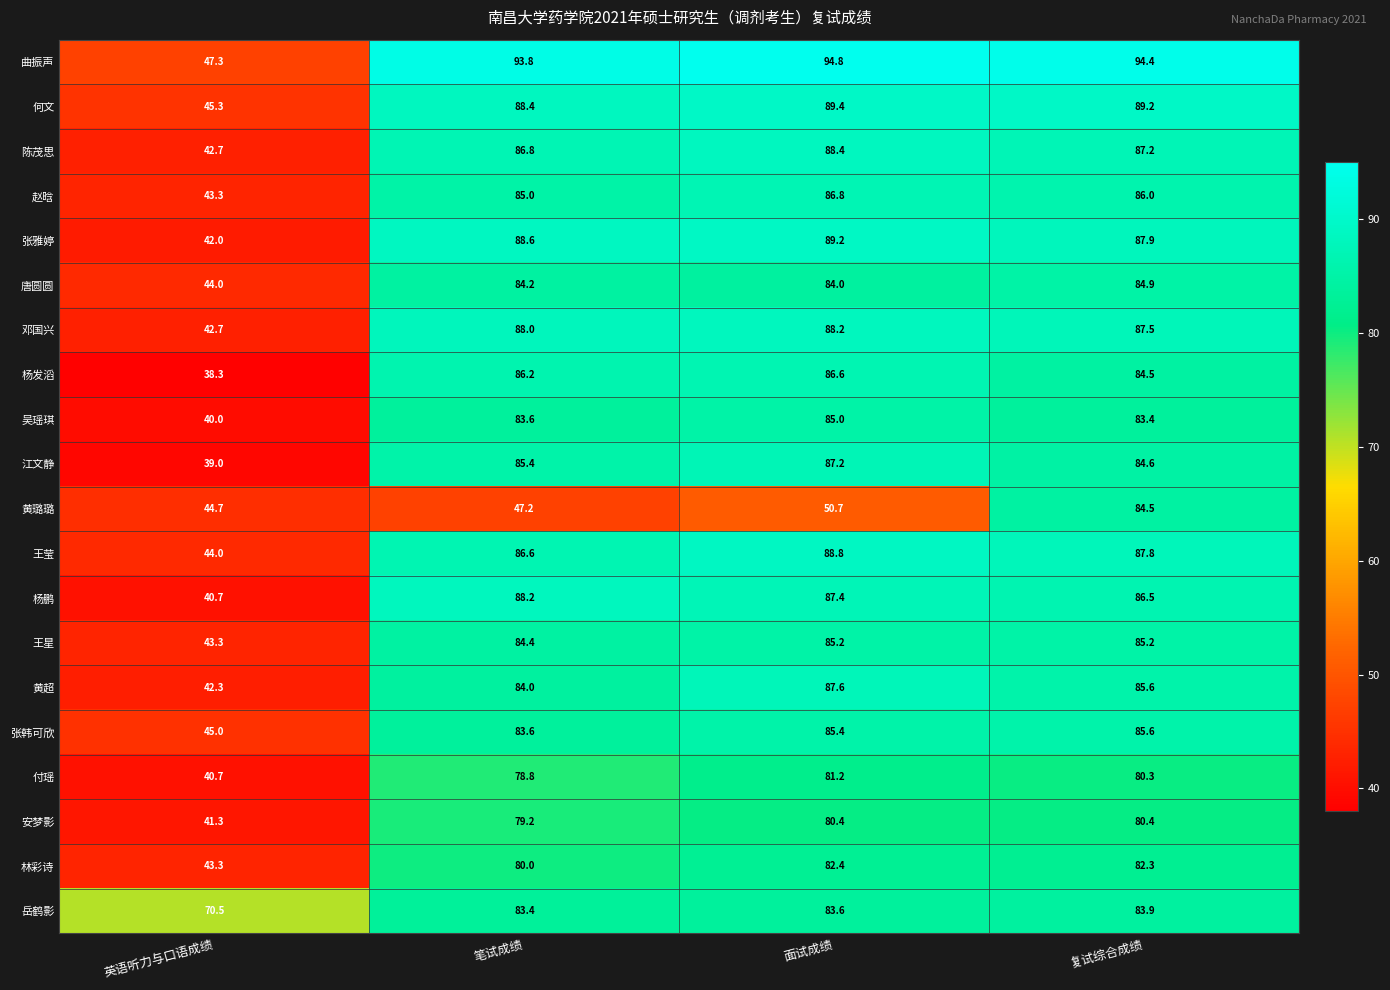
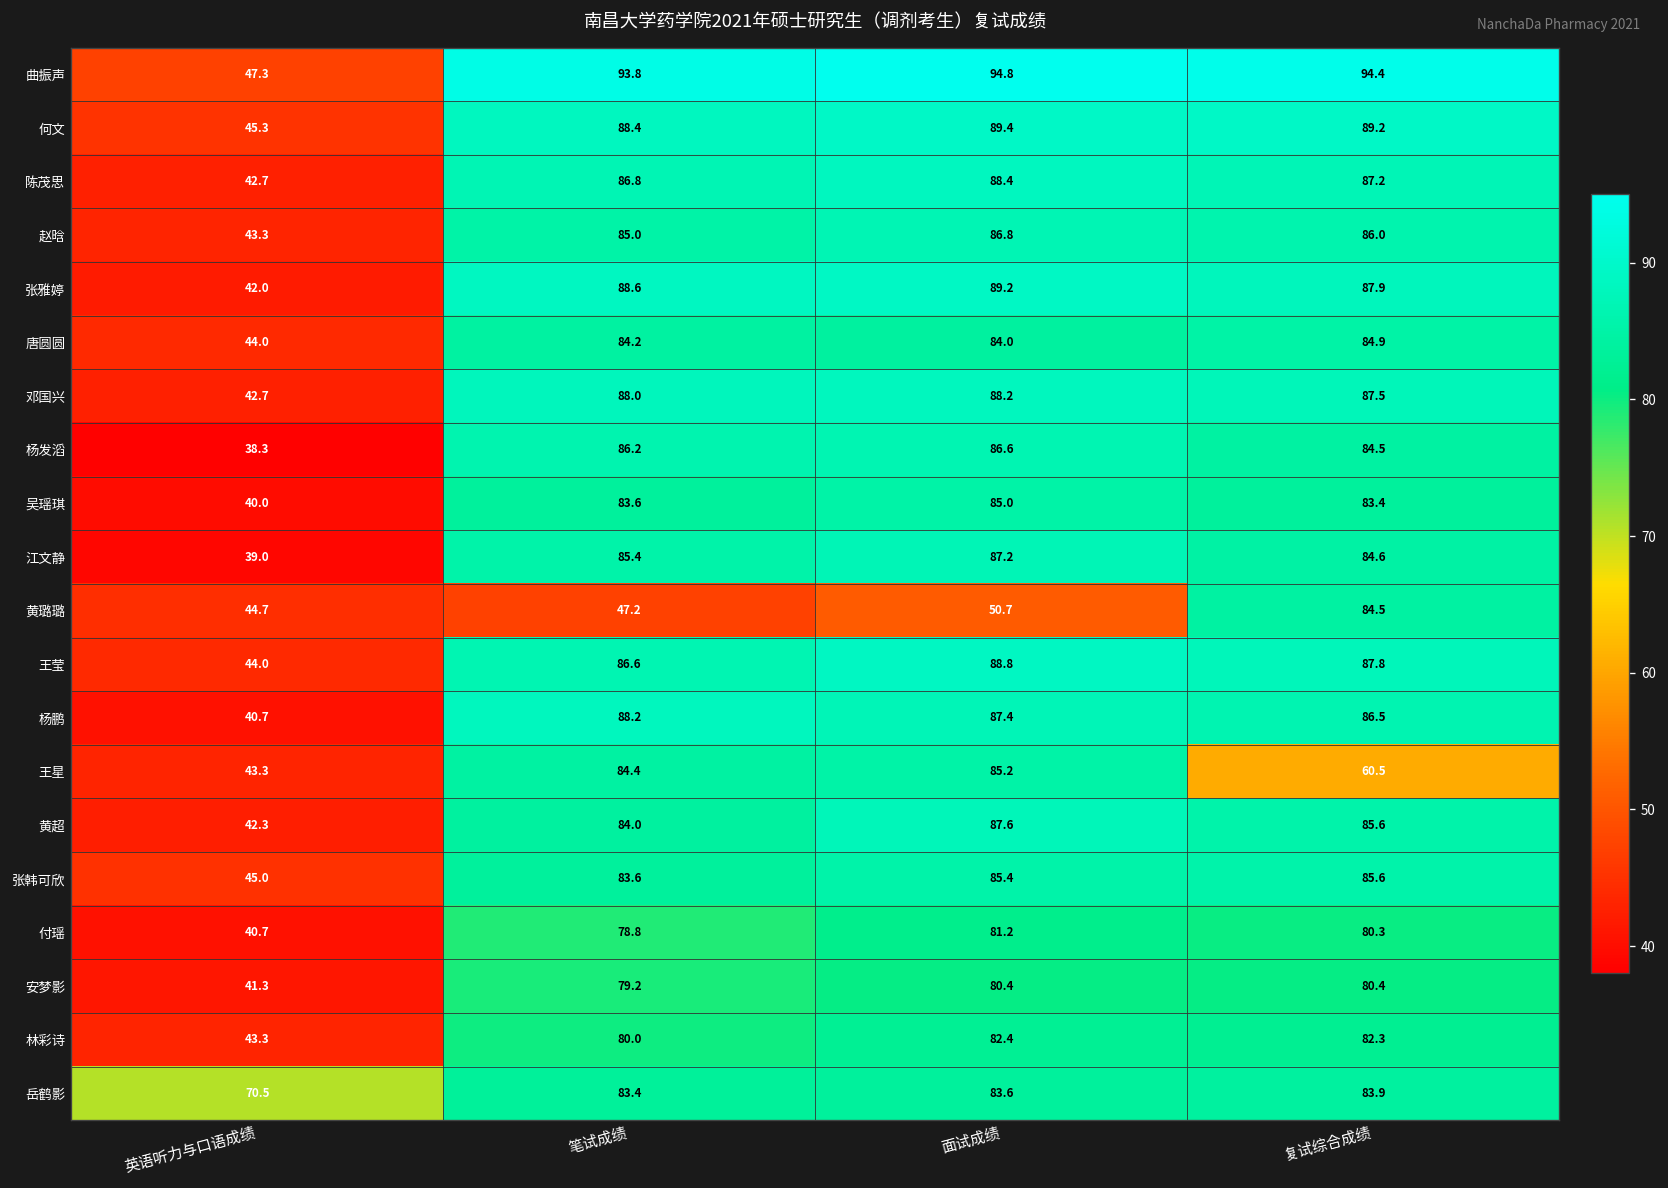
王星, 复试综合成绩: 85.2 -> 60.5
